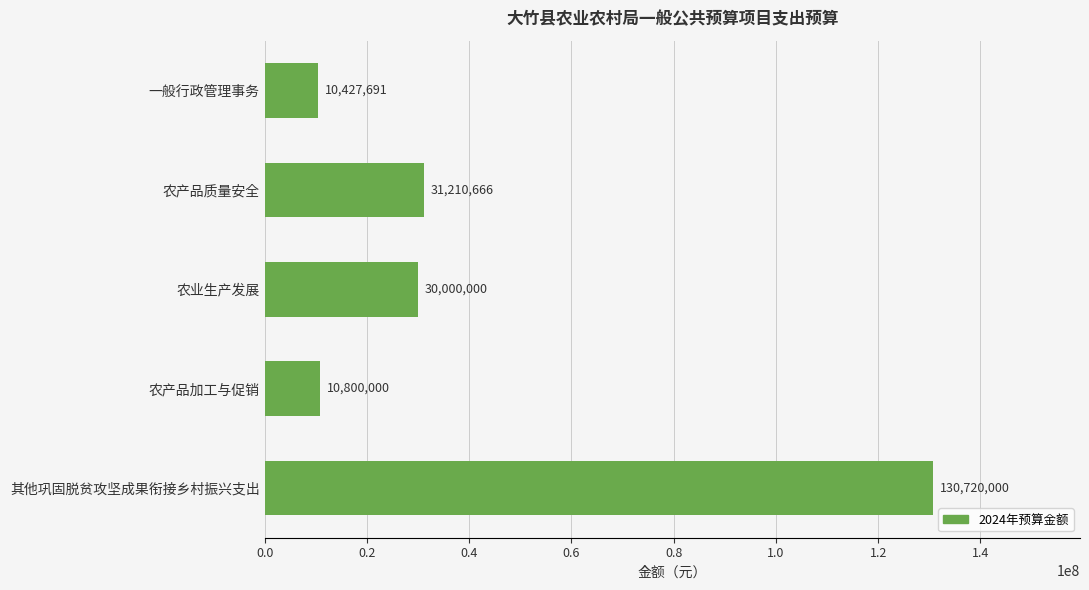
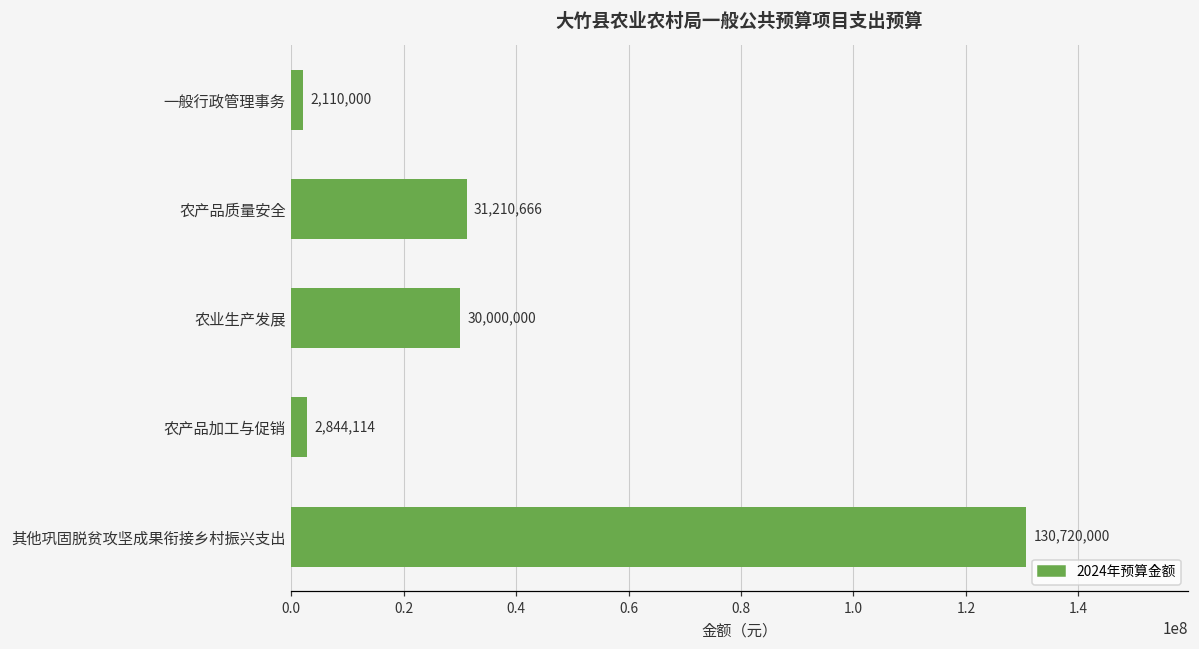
一般行政管理事务: 10,427,691 -> 2,110,000
农产品加工与促销: 10,800,000 -> 2,844,114
